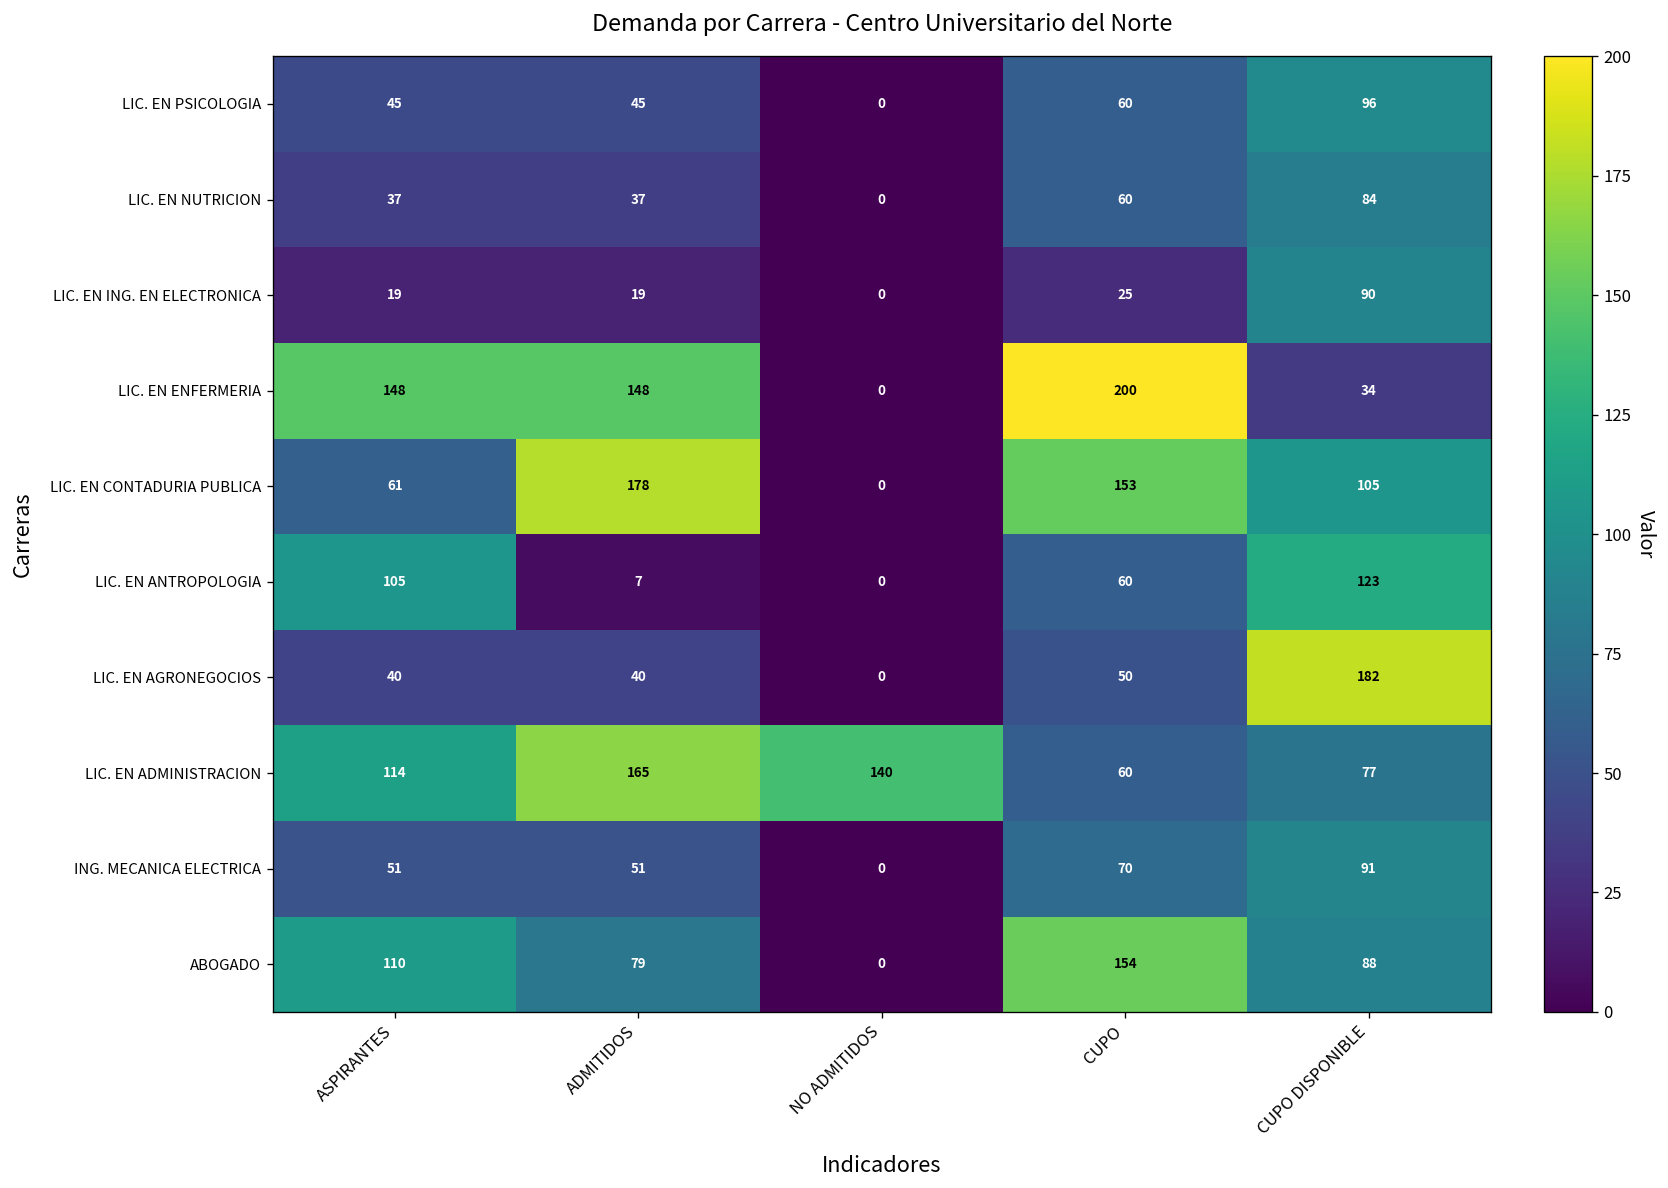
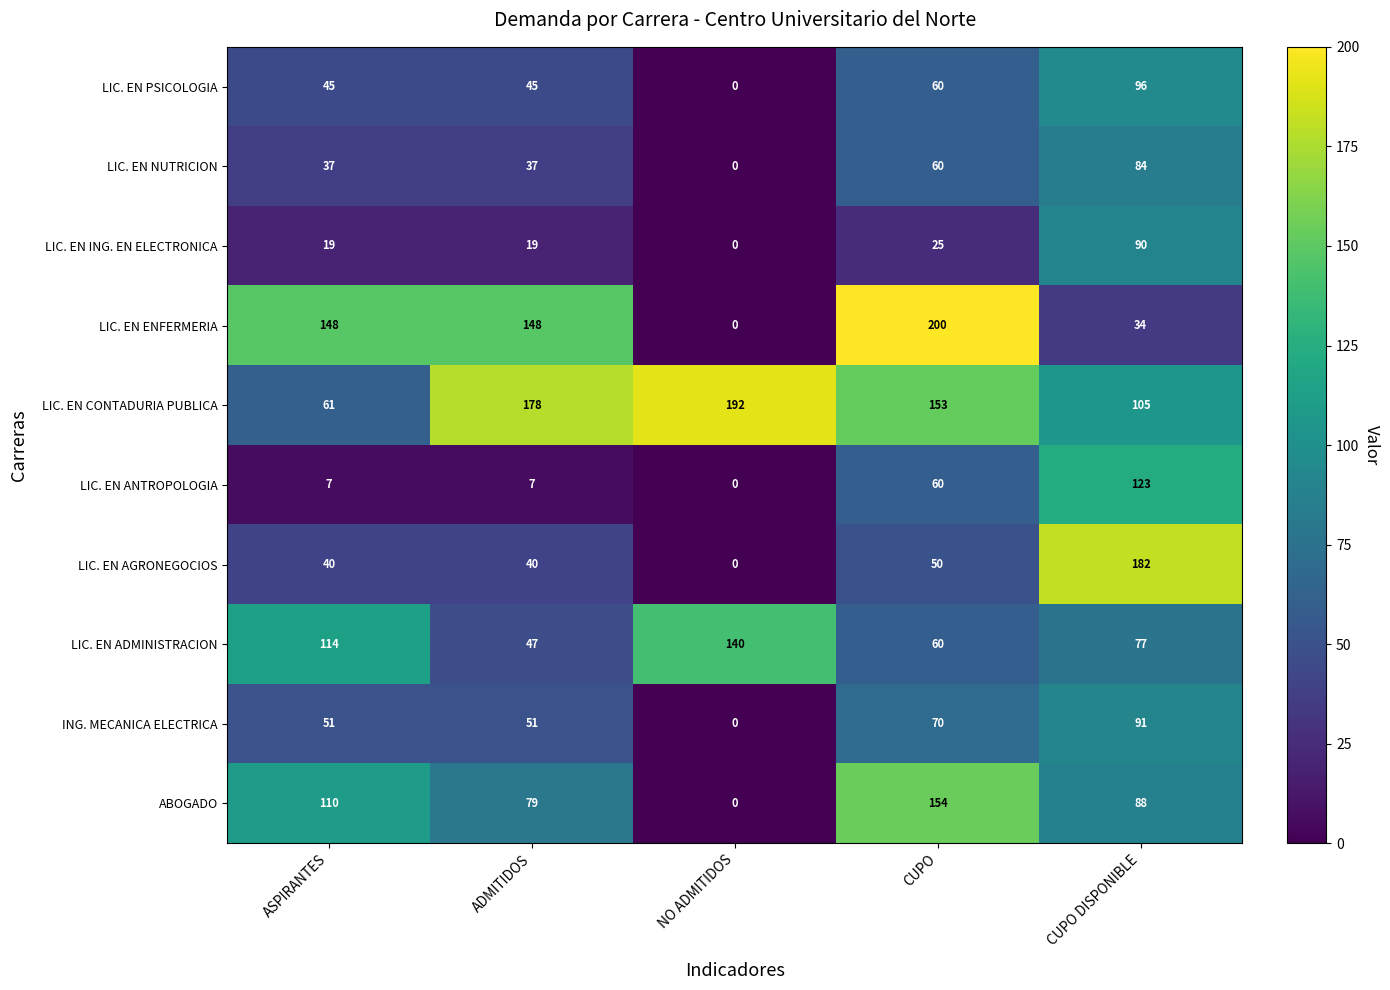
LIC. EN CONTADURIA PUBLICA, NO ADMITIDOS: 0 -> 192
LIC. EN ANTROPOLOGIA, ASPIRANTES: 105 -> 7
LIC. EN ADMINISTRACION, ADMITIDOS: 165 -> 47
